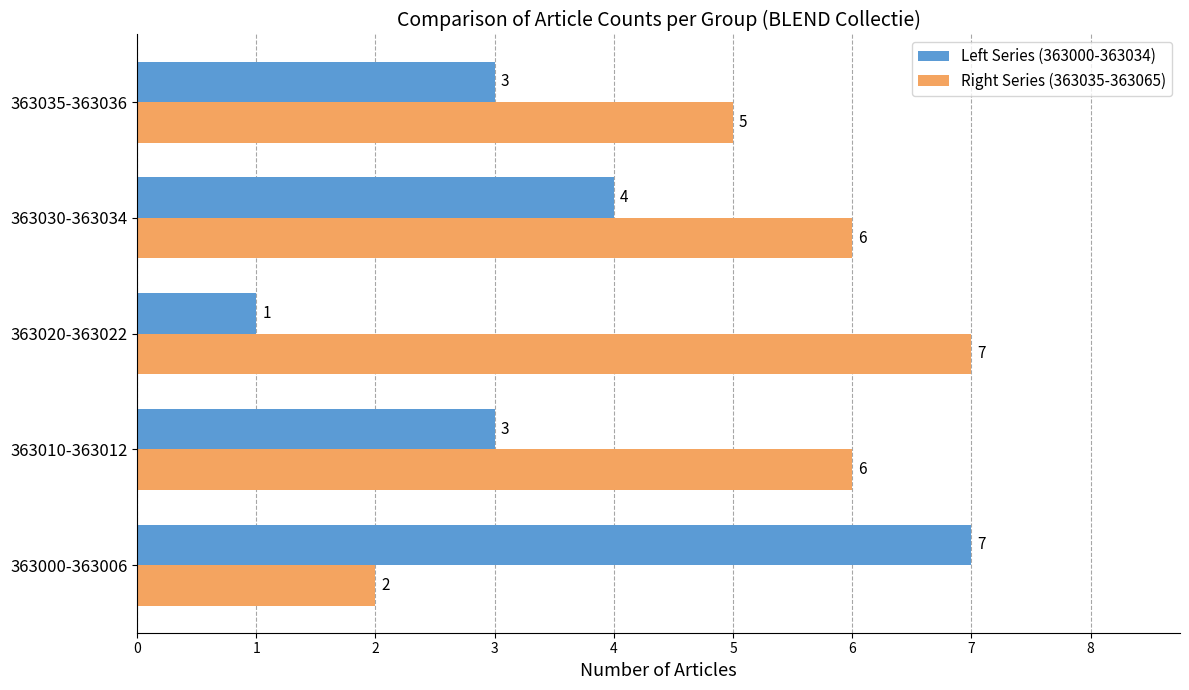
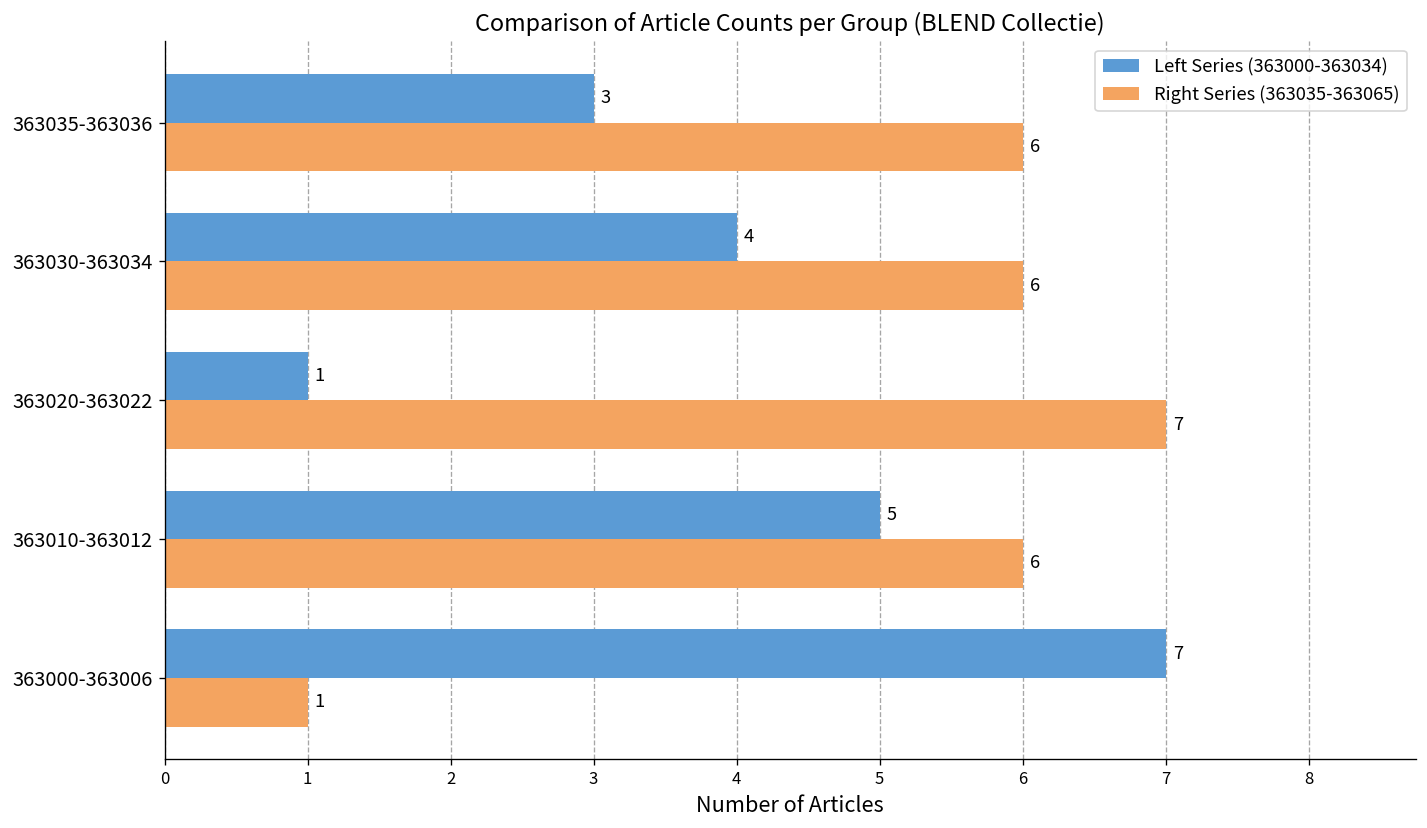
Right Series (363035-363065), 363035-363036: 5 -> 6
Left Series (363000-363034), 363010-363012: 3 -> 5
Right Series (363035-363065), 363000-363006: 2 -> 1
